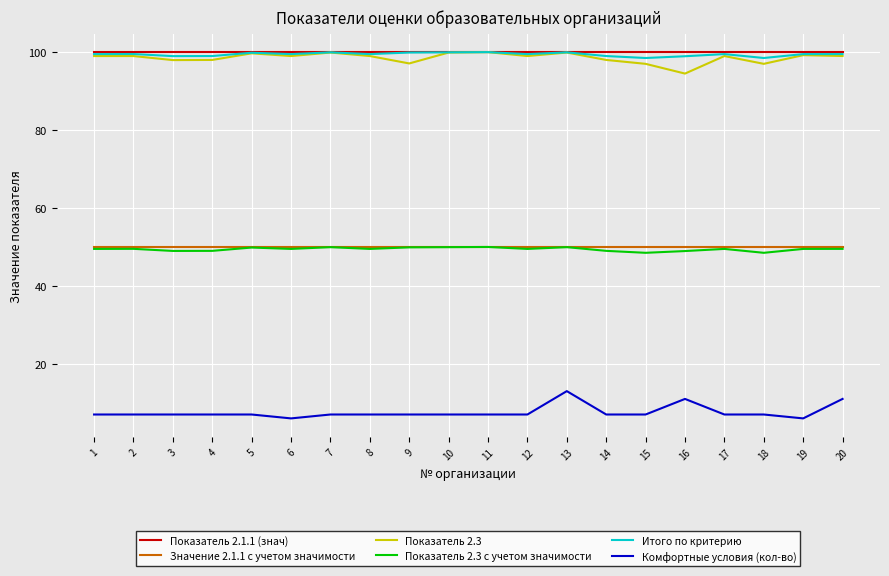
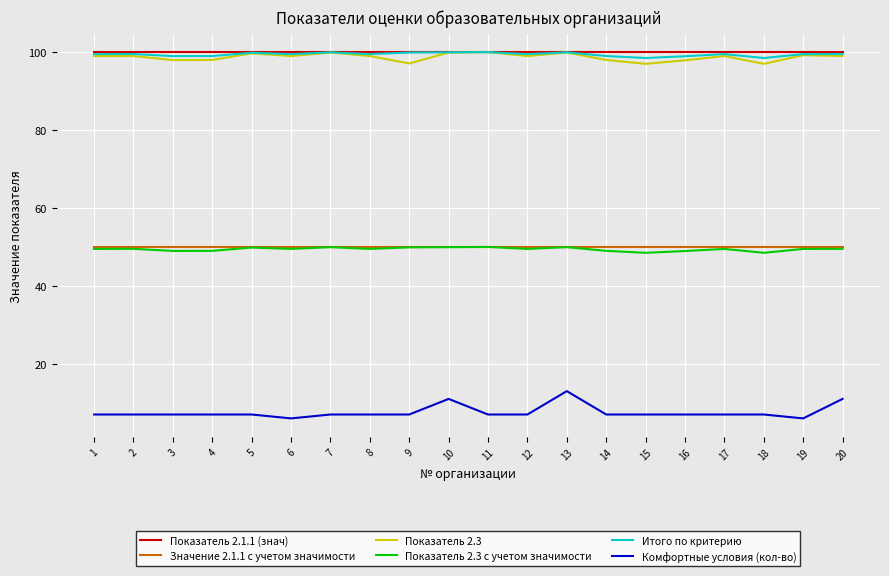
Комфортные условия (кол-во), 10: 7 -> 11
Показатель 2.3, 16: 95 -> 98
Комфортные условия (кол-во), 16: 11 -> 7
